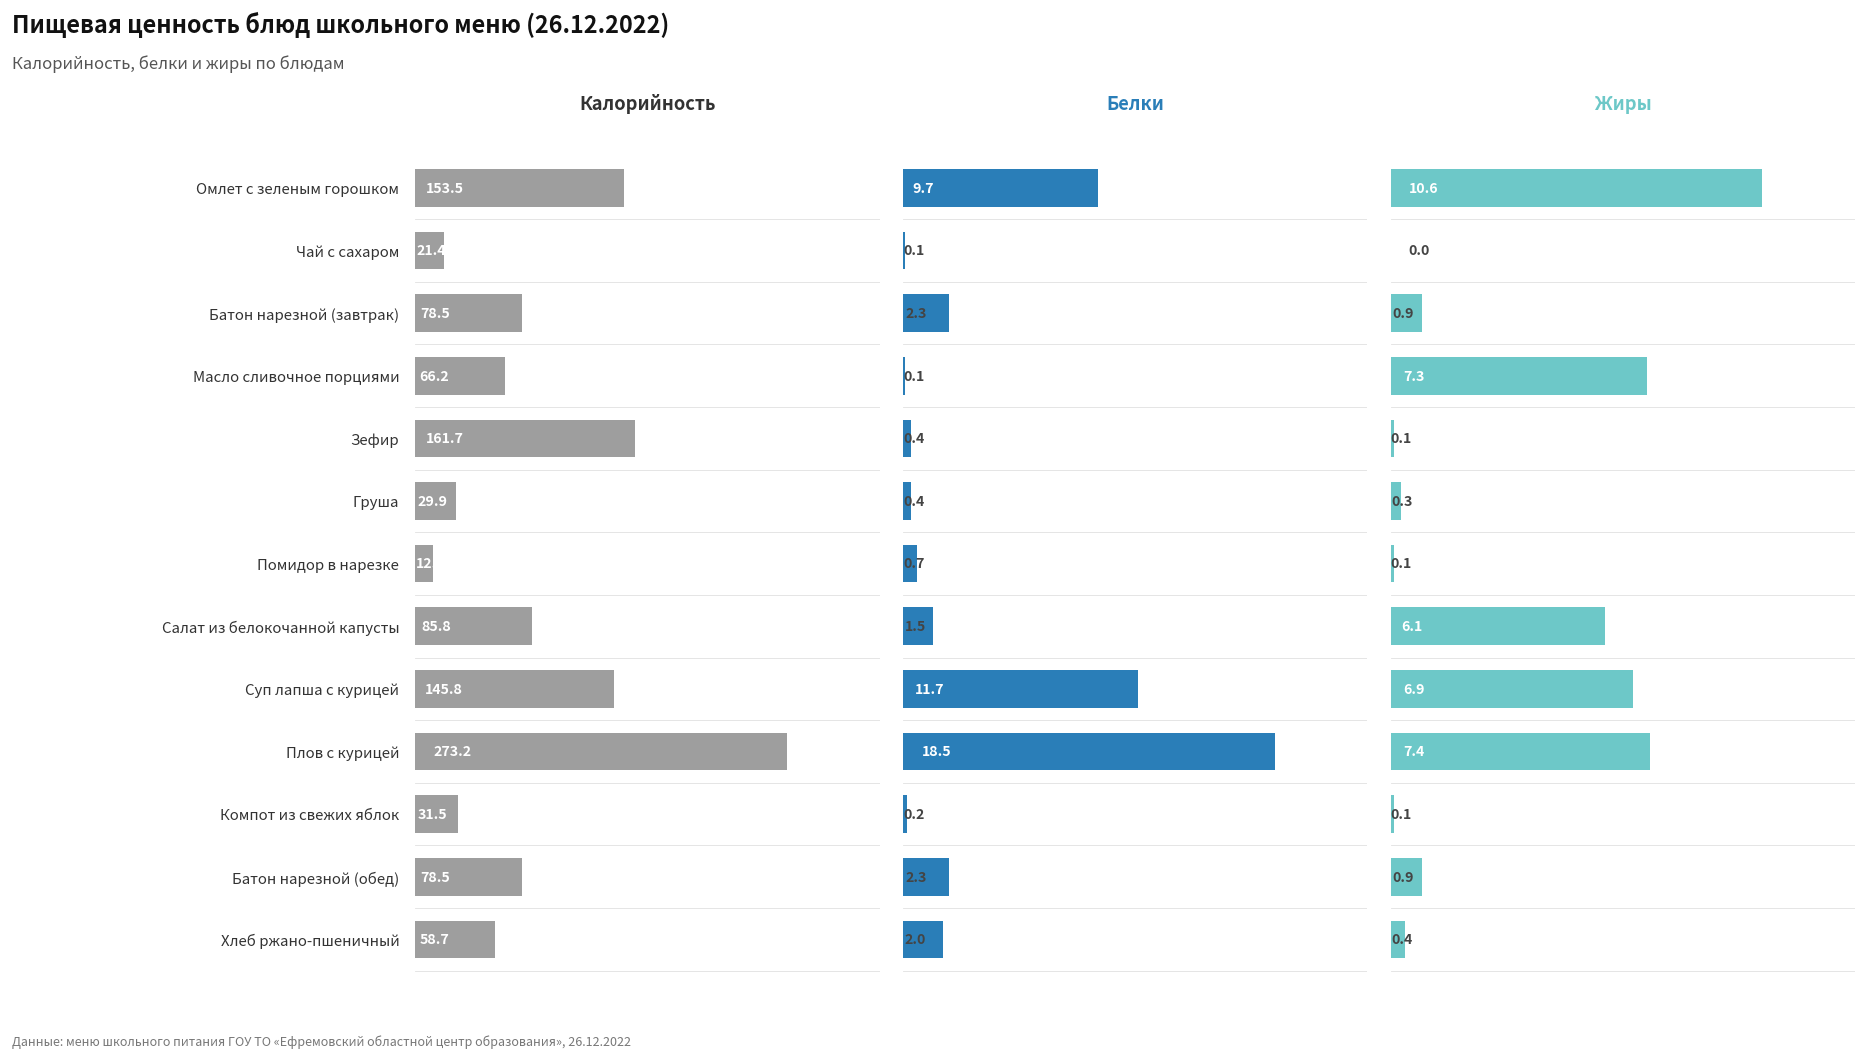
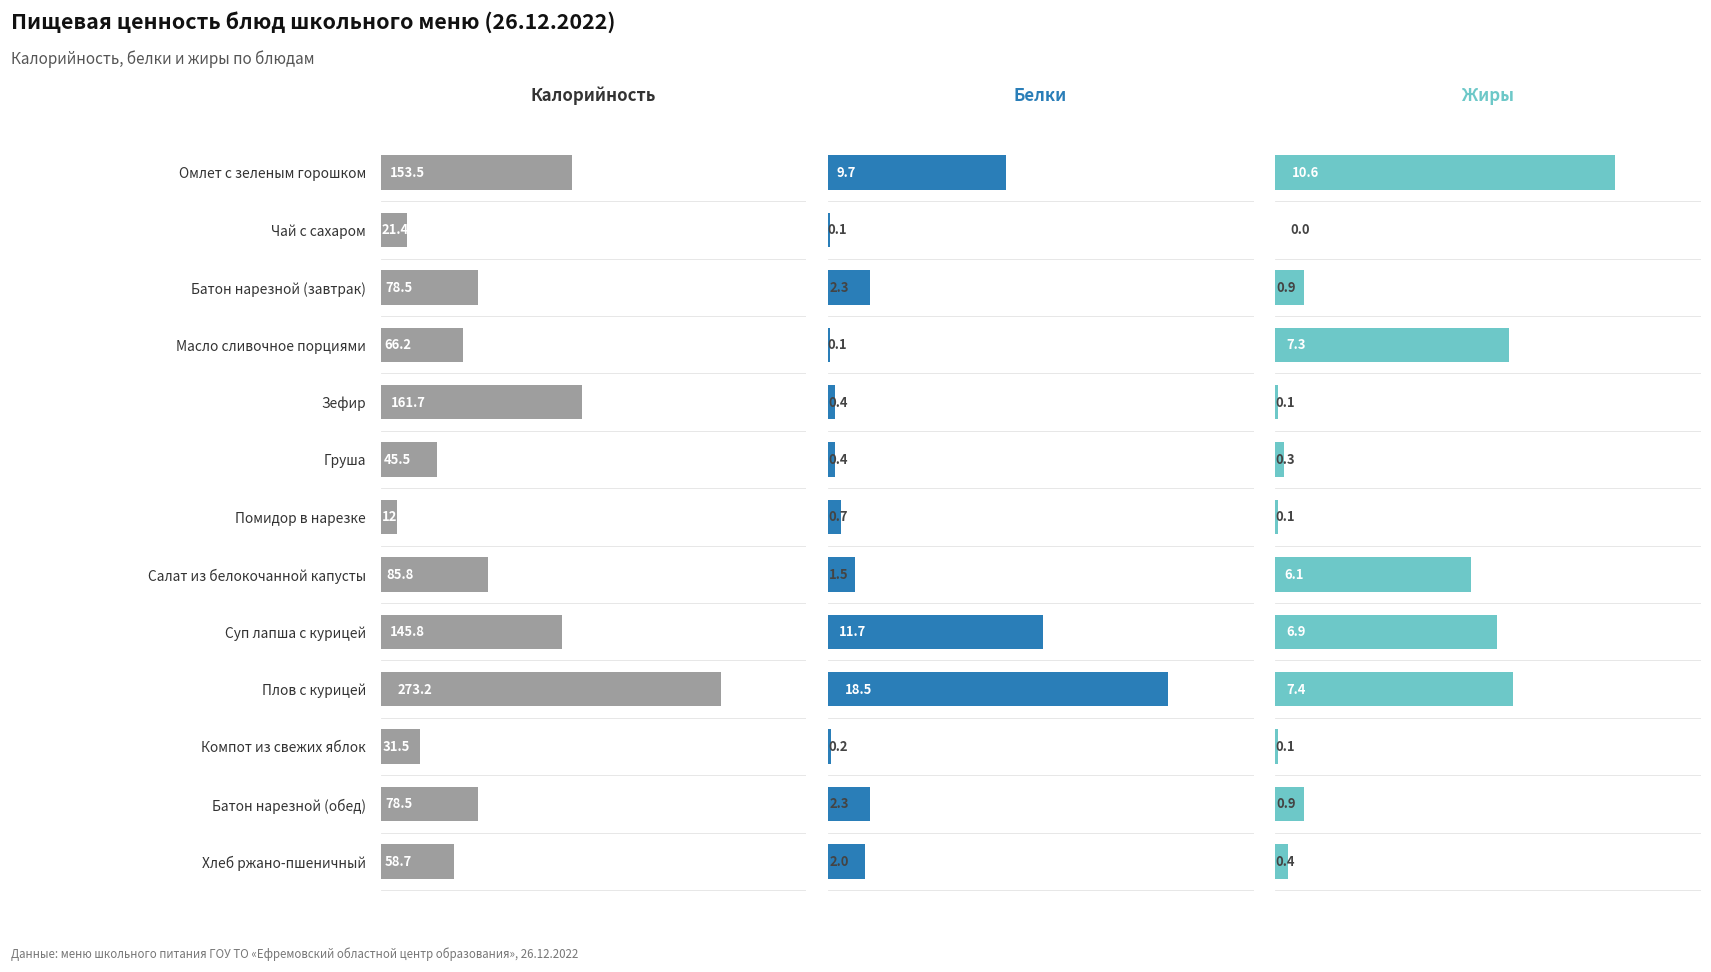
Калорийность, Груша: 29.9 -> 45.5
